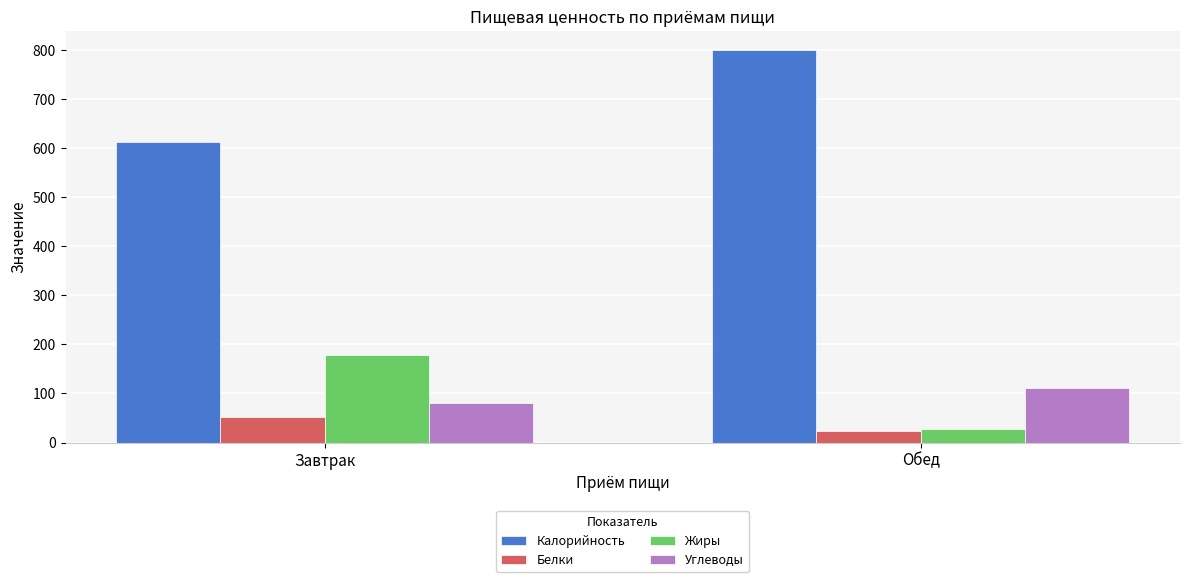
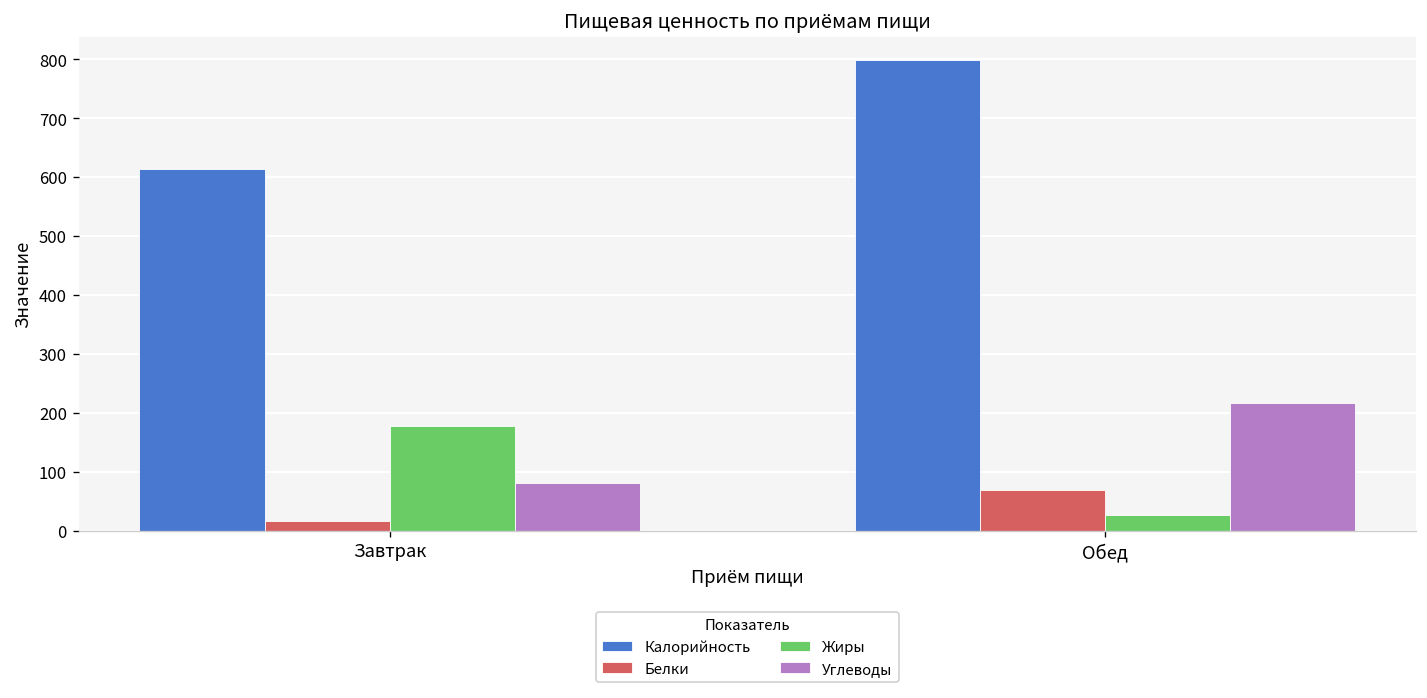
Белки, Завтрак: 50 -> 20
Белки, Обед: 20 -> 70
Углеводы, Обед: 110 -> 220
